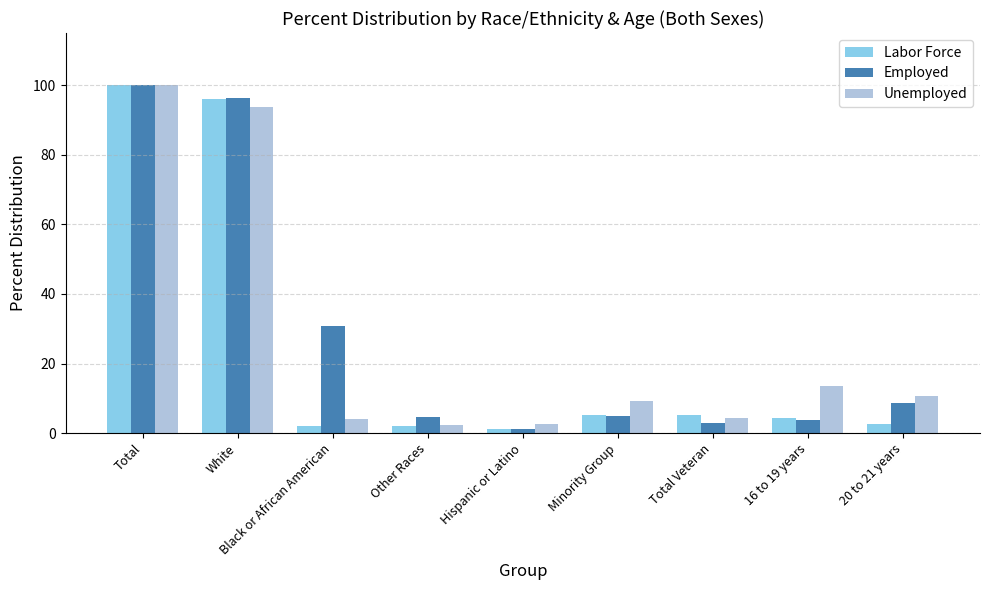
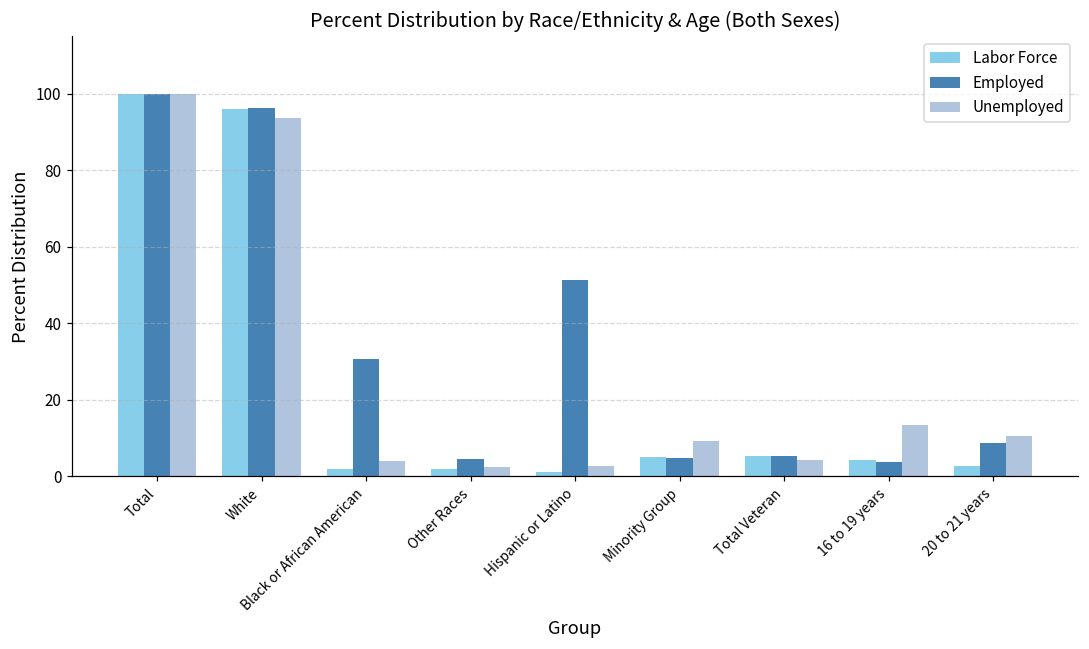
Employed, Hispanic or Latino: 1 -> 51
Employed, Total Veteran: 3 -> 5
